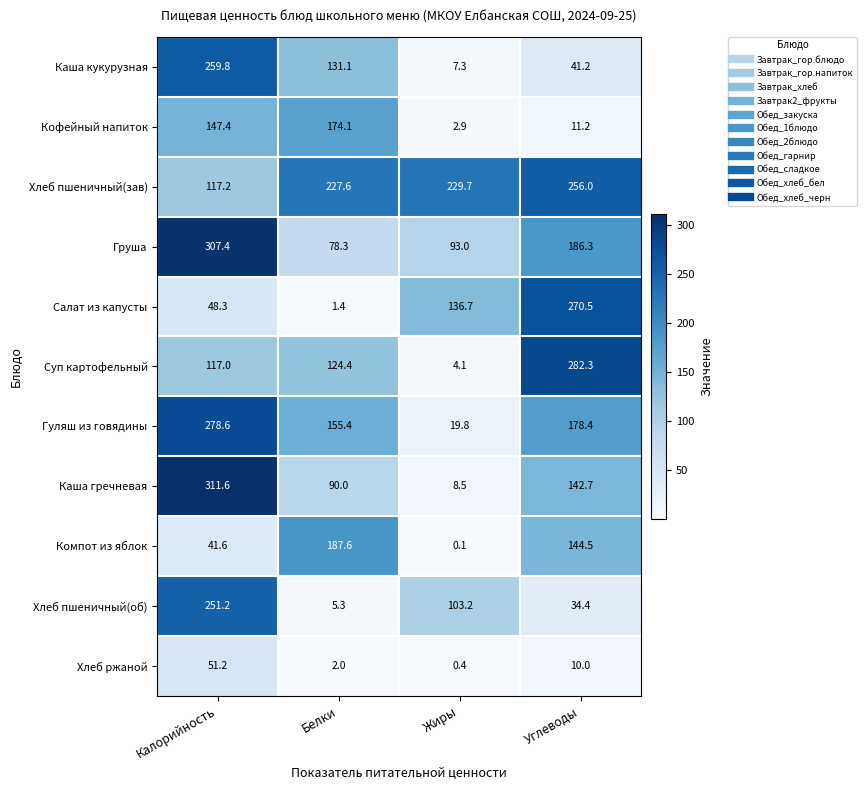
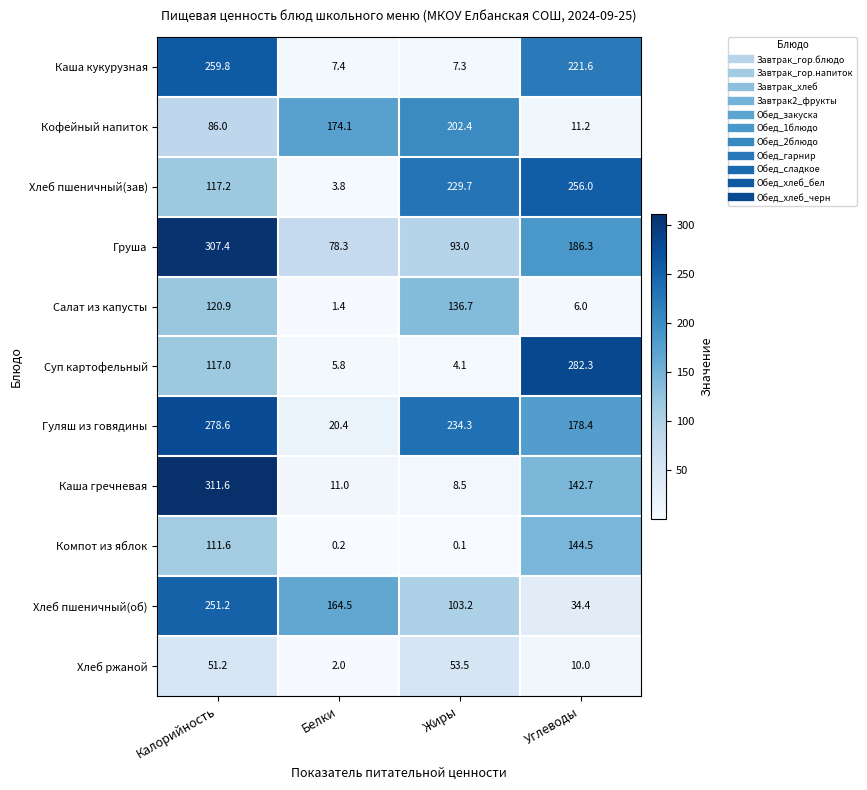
Каша кукурузная, Белки: 131.1 -> 7.4
Каша кукурузная, Углеводы: 41.2 -> 221.6
Кофейный напиток, Калорийность: 147.4 -> 86.0
Кофейный напиток, Жиры: 2.9 -> 202.4
Хлеб пшеничный(зав), Белки: 227.6 -> 3.8
Салат из капусты, Калорийность: 48.3 -> 120.9
Салат из капусты, Углеводы: 270.5 -> 6.0
Суп картофельный, Белки: 124.4 -> 5.8
Гуляш из говядины, Белки: 155.4 -> 20.4
Гуляш из говядины, Жиры: 19.8 -> 234.3
Каша гречневая, Белки: 90.0 -> 11.0
Компот из яблок, Калорийность: 41.6 -> 111.6
Компот из яблок, Белки: 187.6 -> 0.2
Хлеб пшеничный(об), Белки: 5.3 -> 164.5
Хлеб ржаной, Жиры: 0.4 -> 53.5
